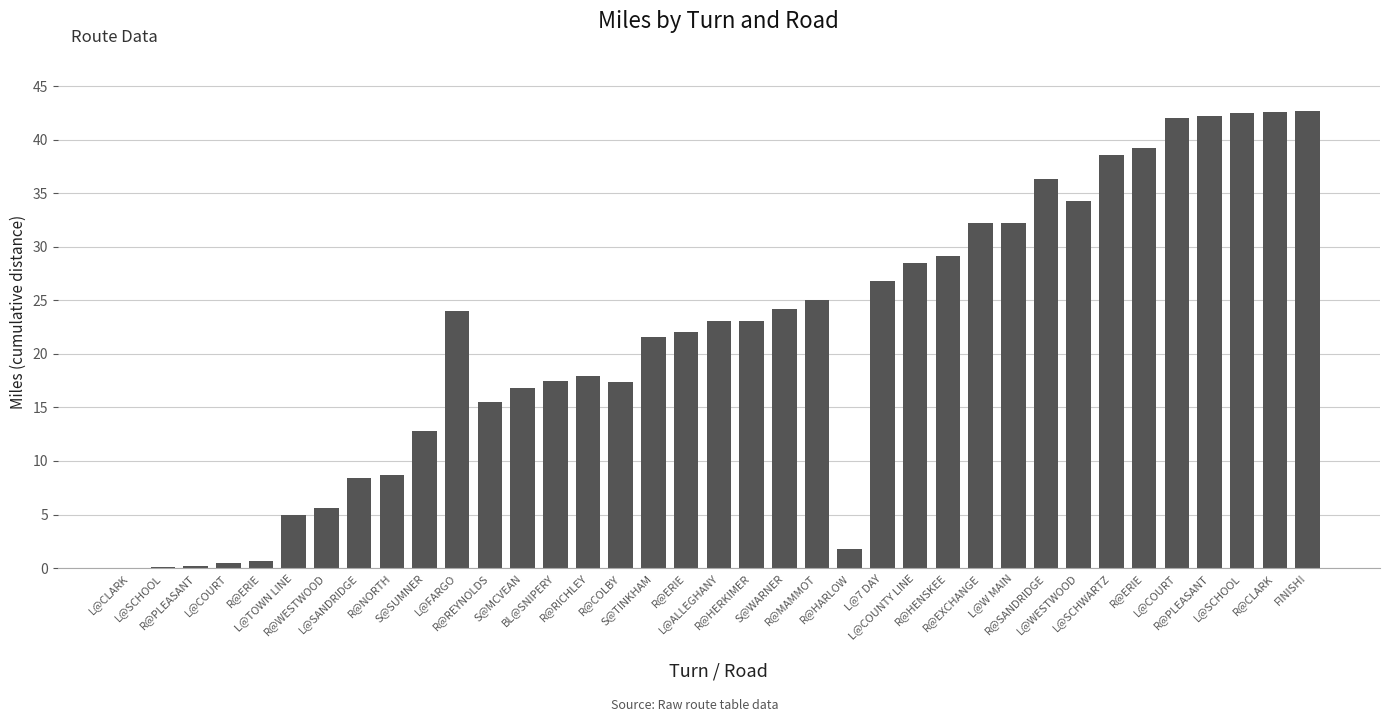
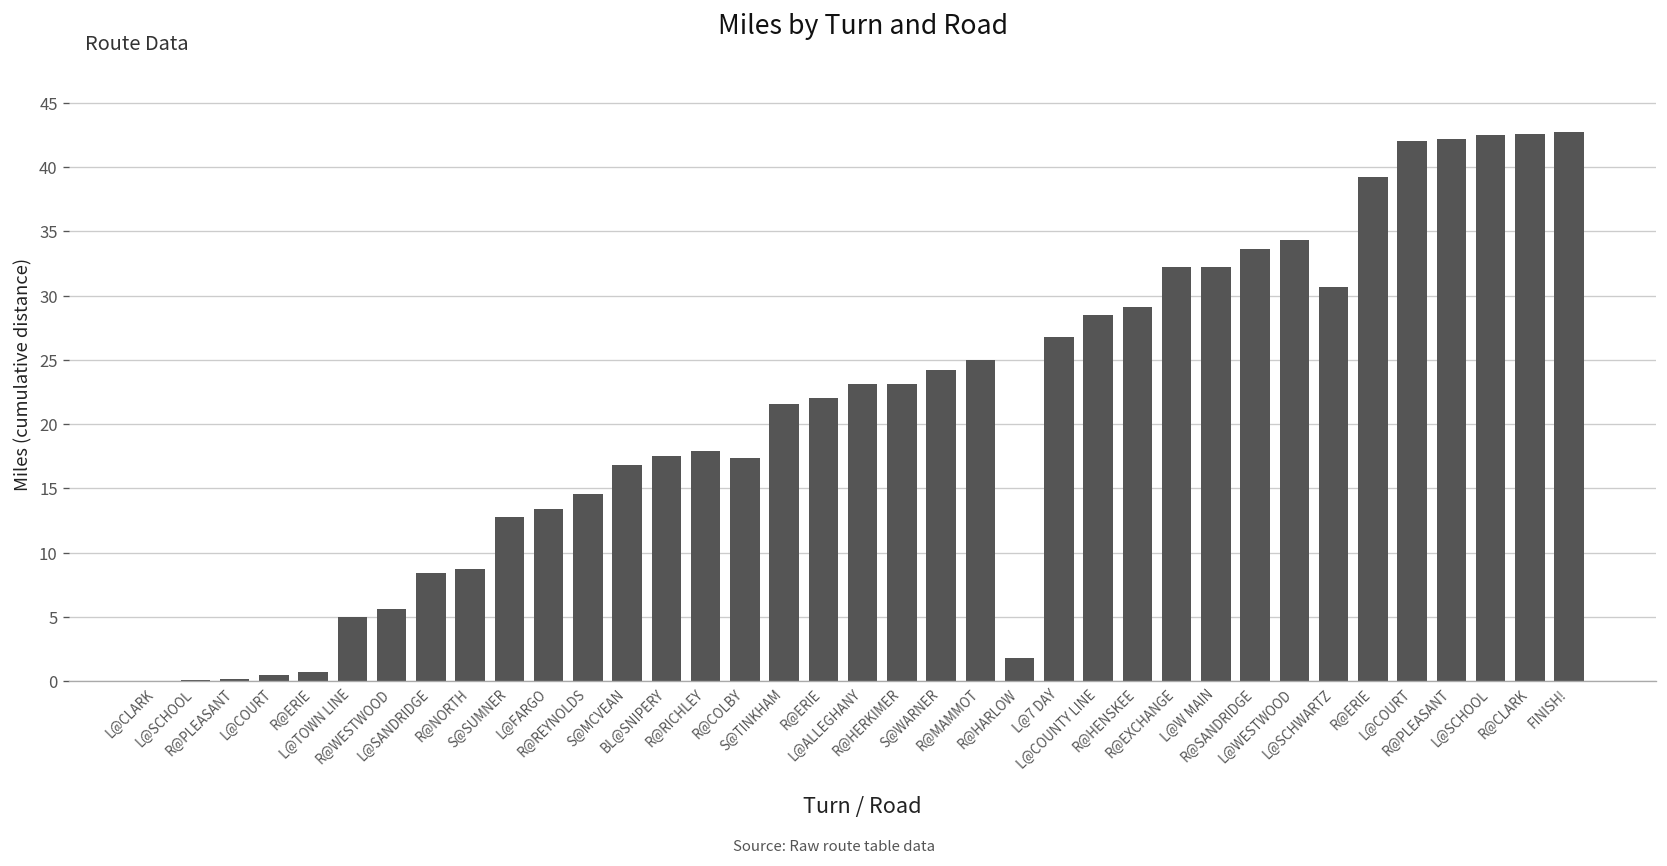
L@FARGO: 24.0 -> 13.4
R@REYNOLDS: 15.5 -> 14.6
R@SANDRIDGE: 36.3 -> 33.6
L@SCHWARTZ: 38.6 -> 30.7
